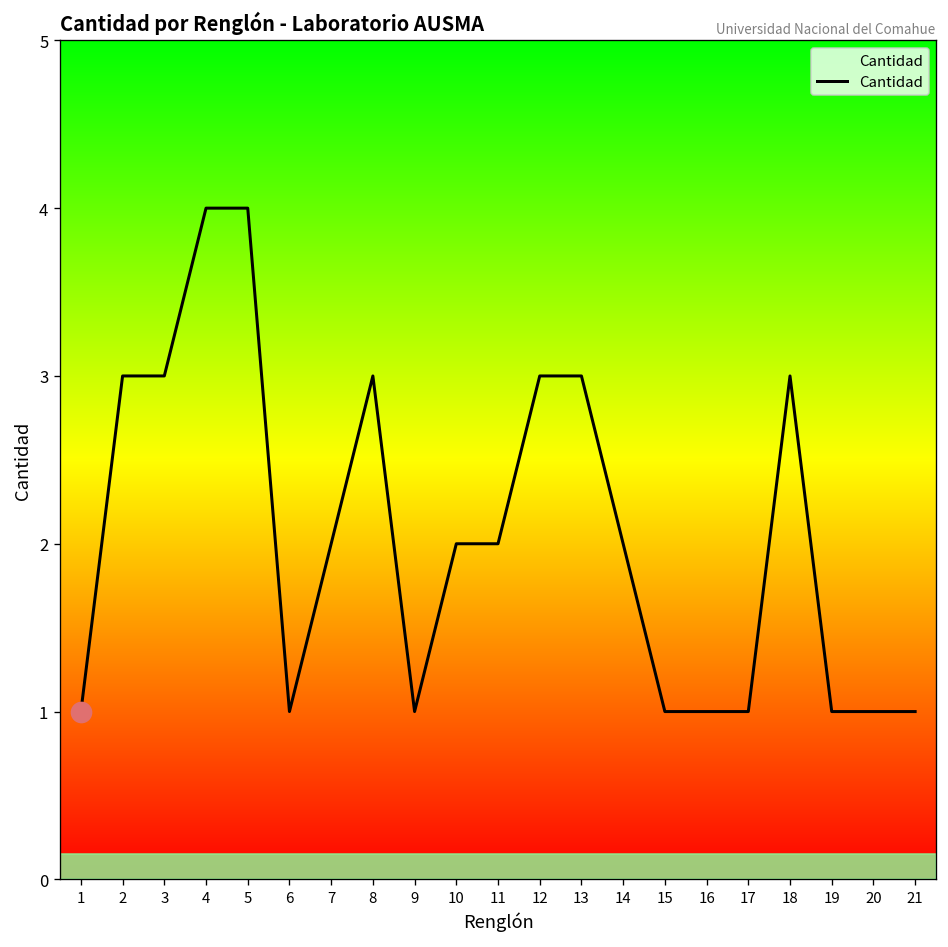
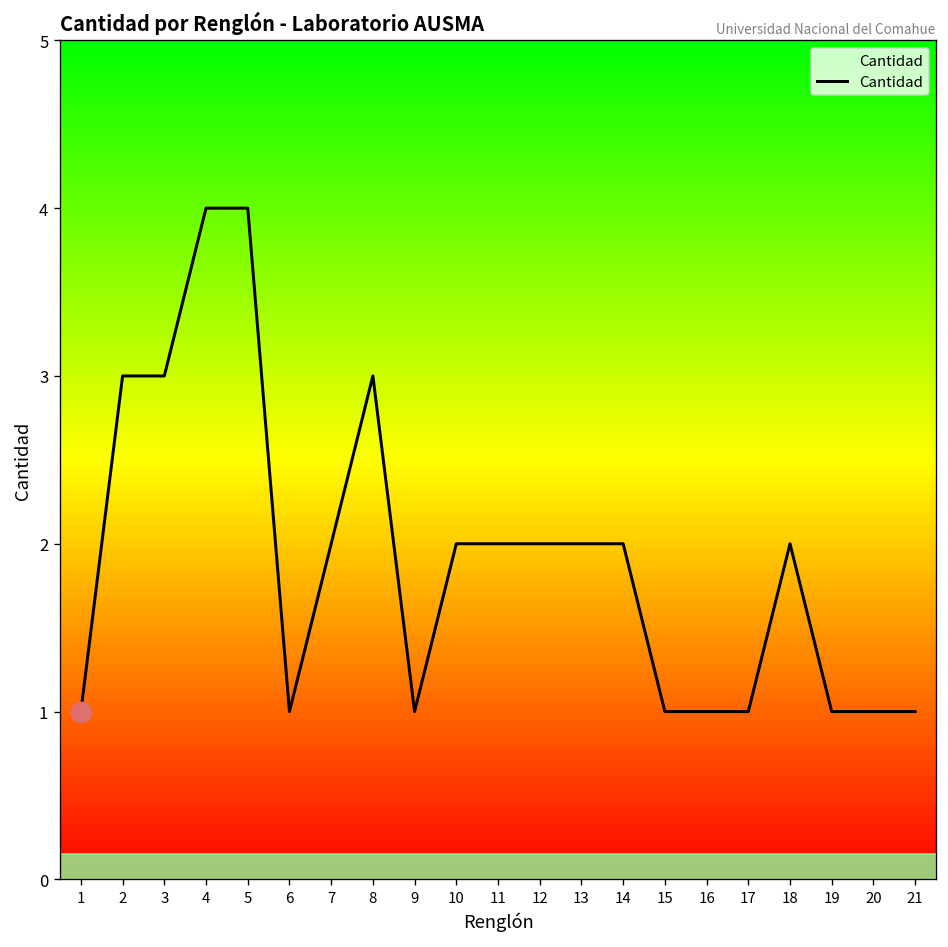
Cantidad, 12: 3 -> 2
Cantidad, 13: 3 -> 2
Cantidad, 18: 3 -> 2
